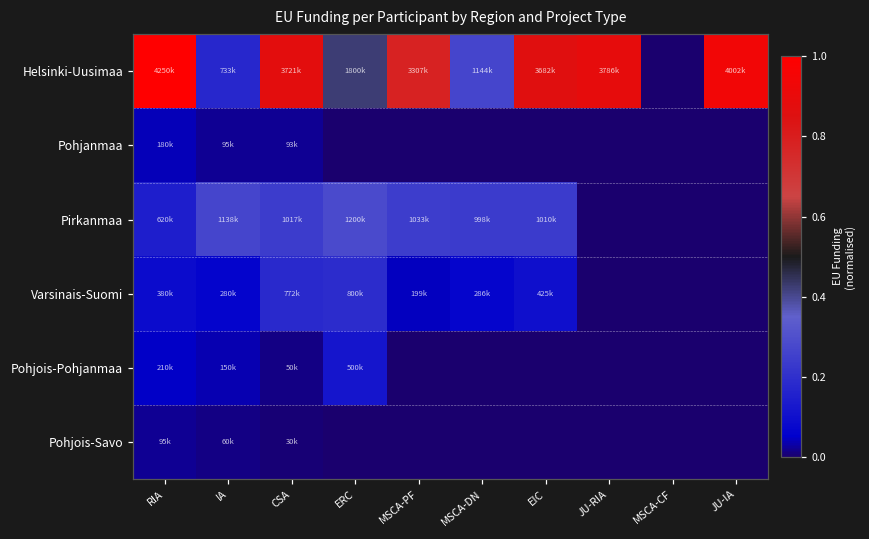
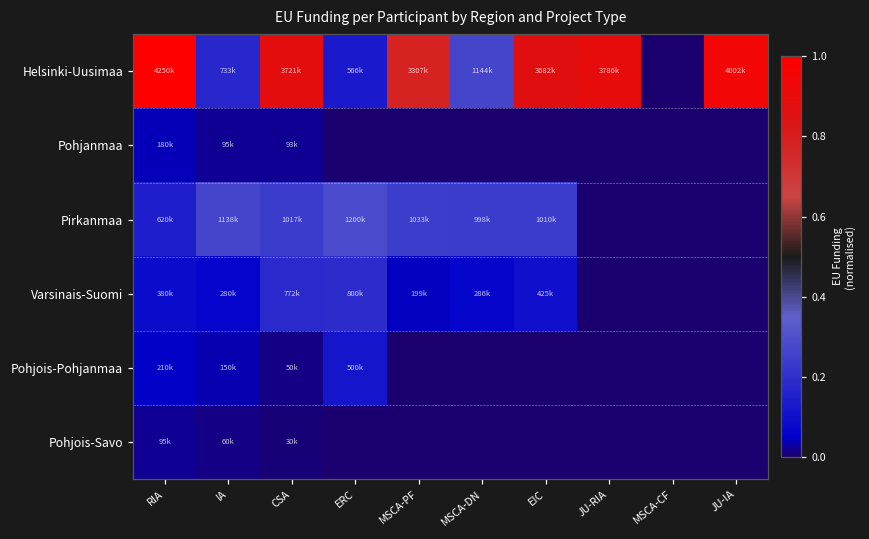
Helsinki-Uusimaa, ERC: 1800k -> 566k
